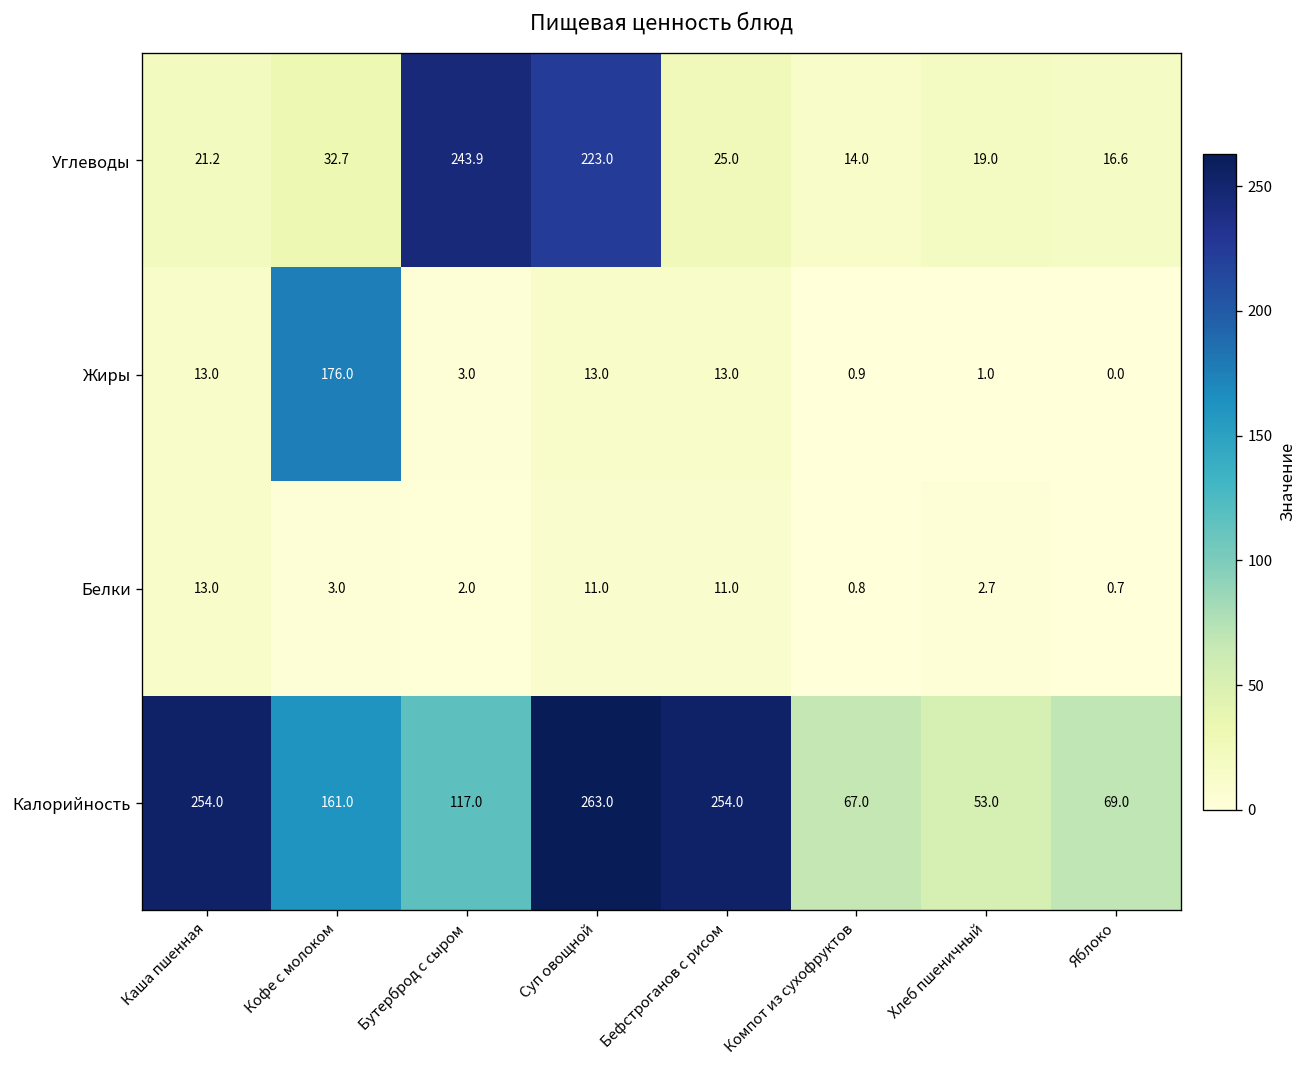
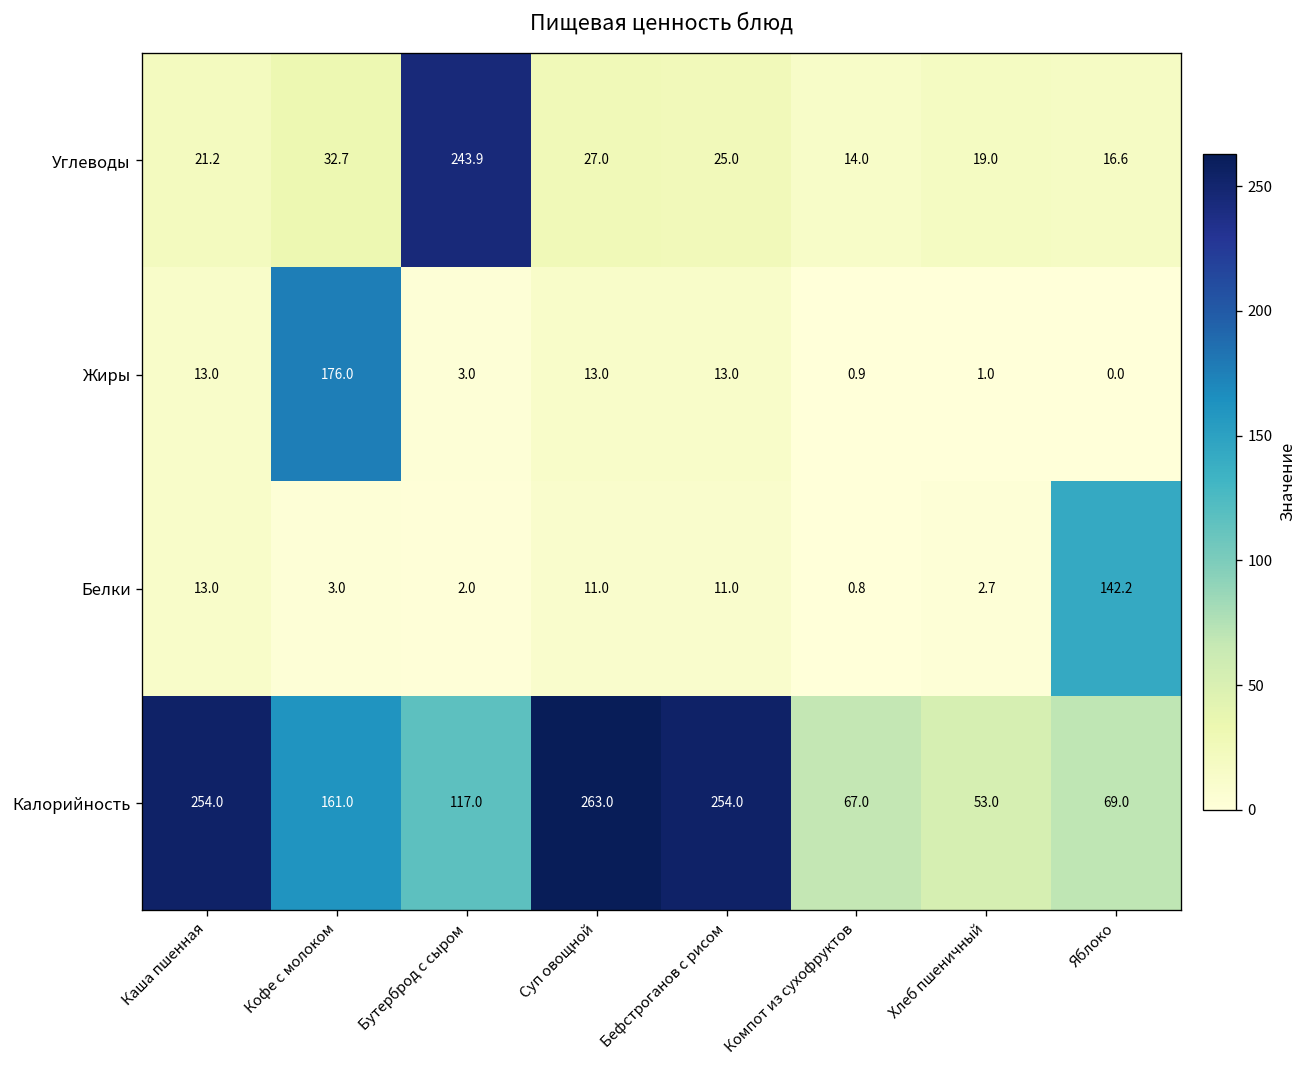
Углеводы, Суп овощной: 223.0 -> 27.0
Белки, Яблоко: 0.7 -> 142.2
